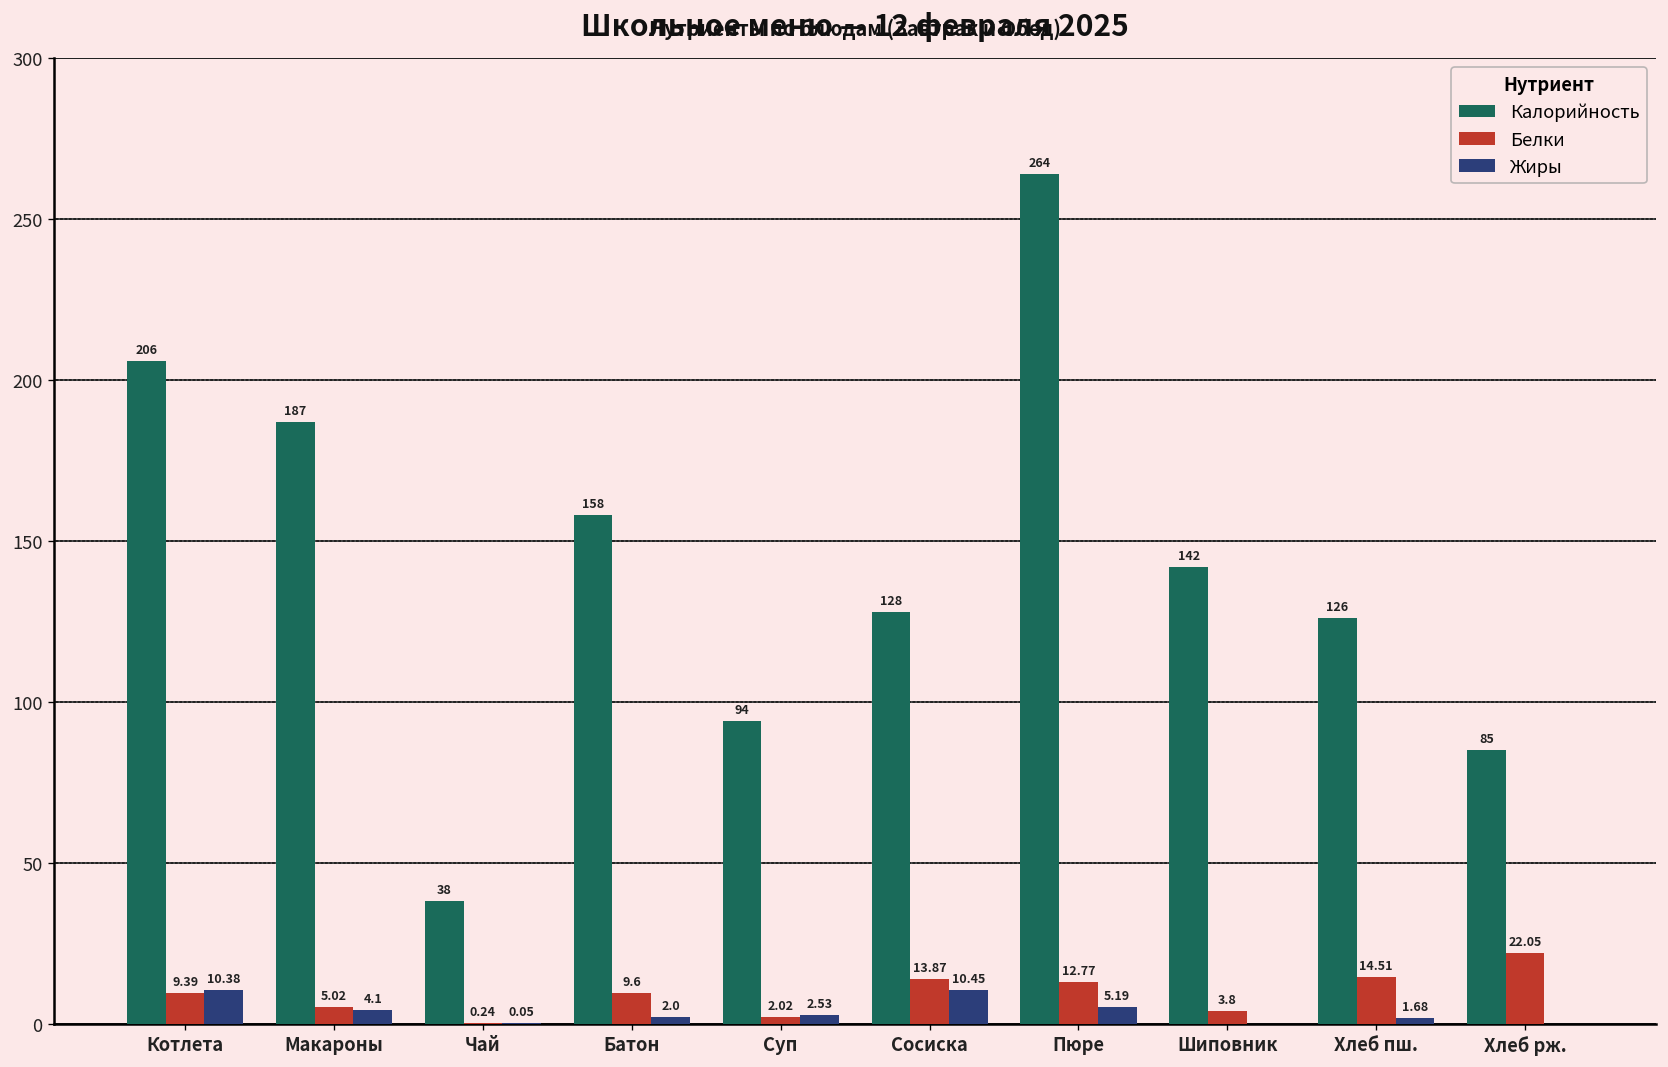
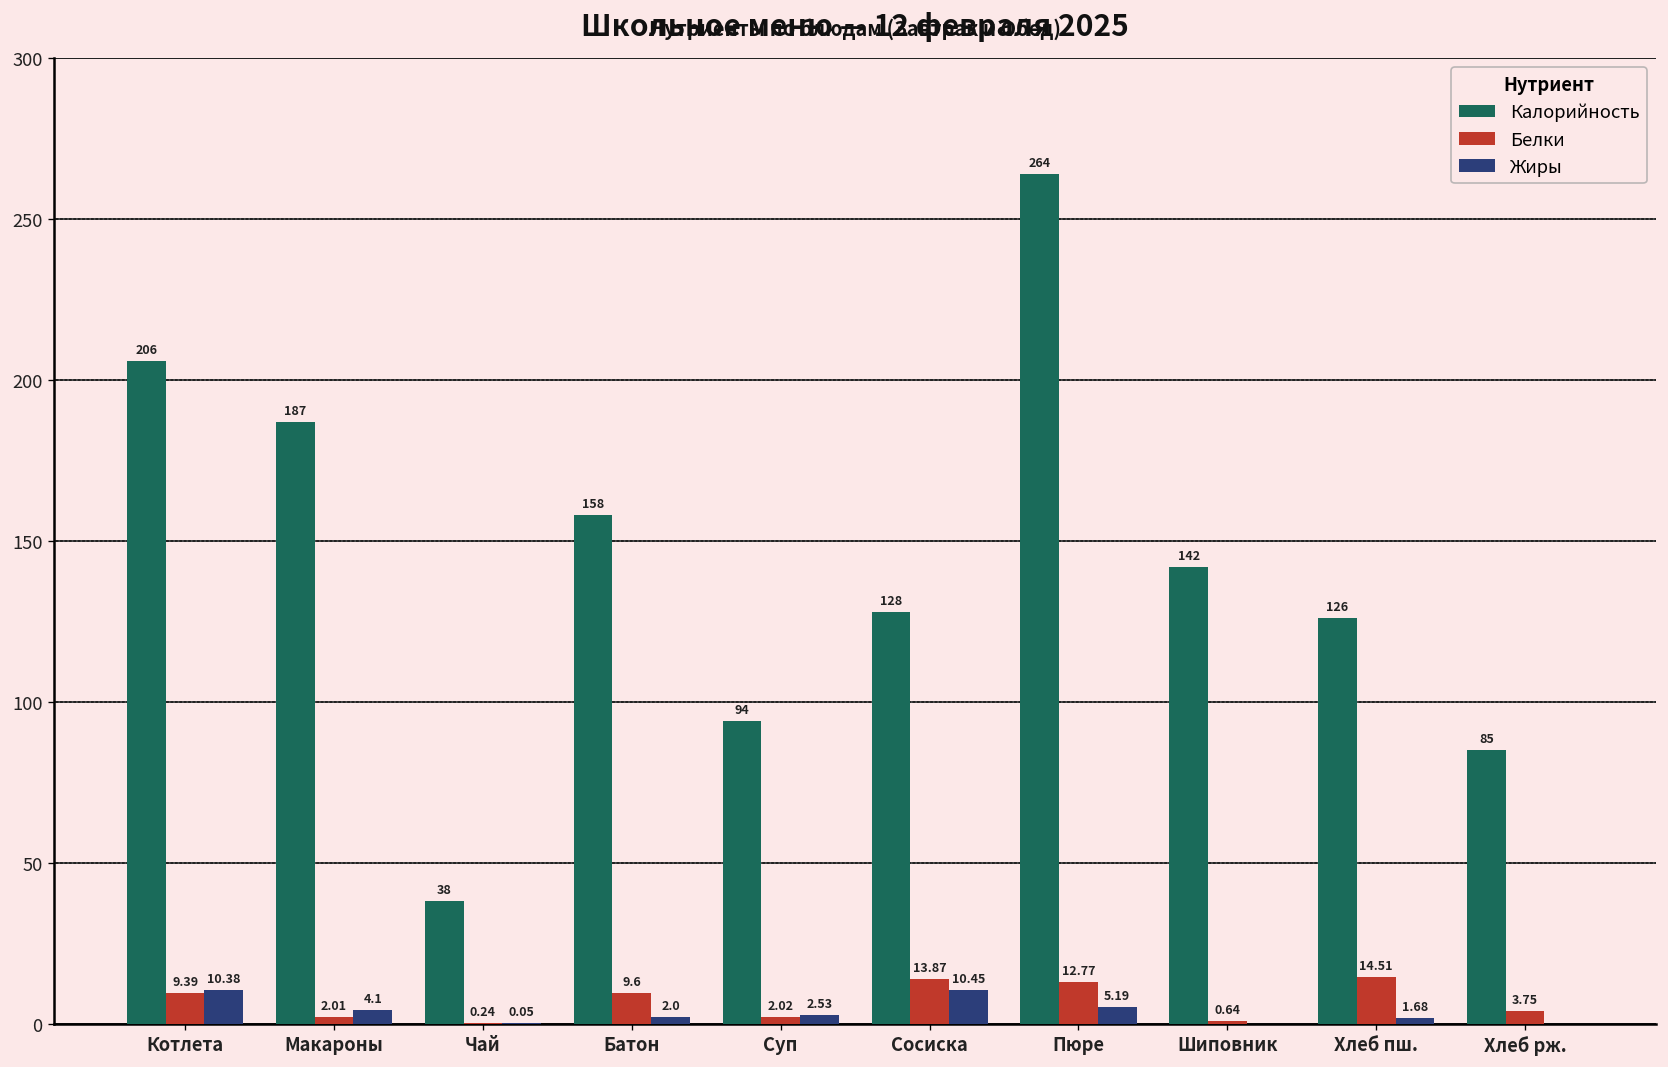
Белки, Макароны: 5.02 -> 2.01
Белки, Шиповник: 3.8 -> 0.64
Белки, Хлеб рж.: 22.05 -> 3.75
